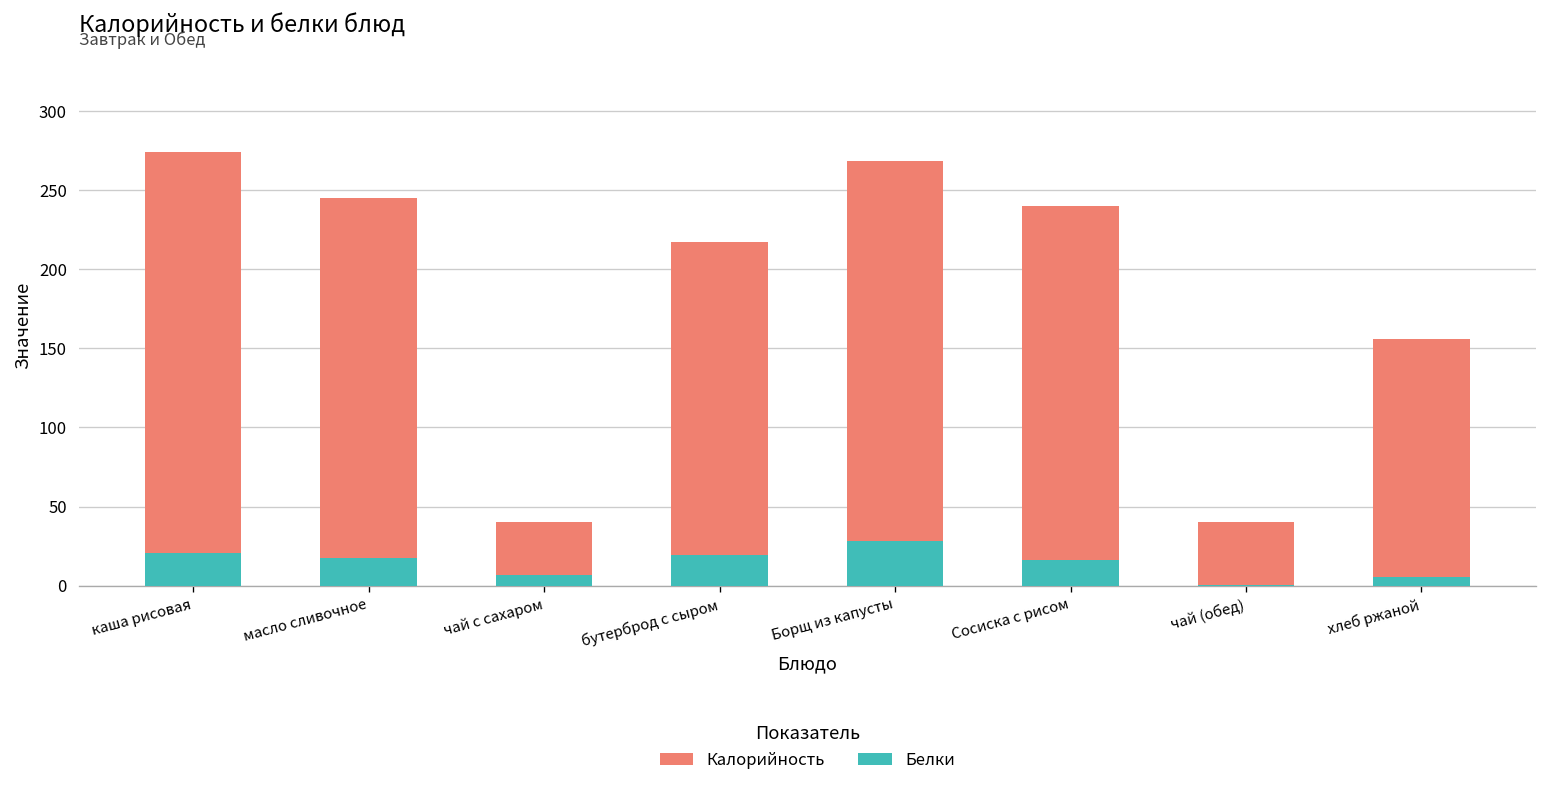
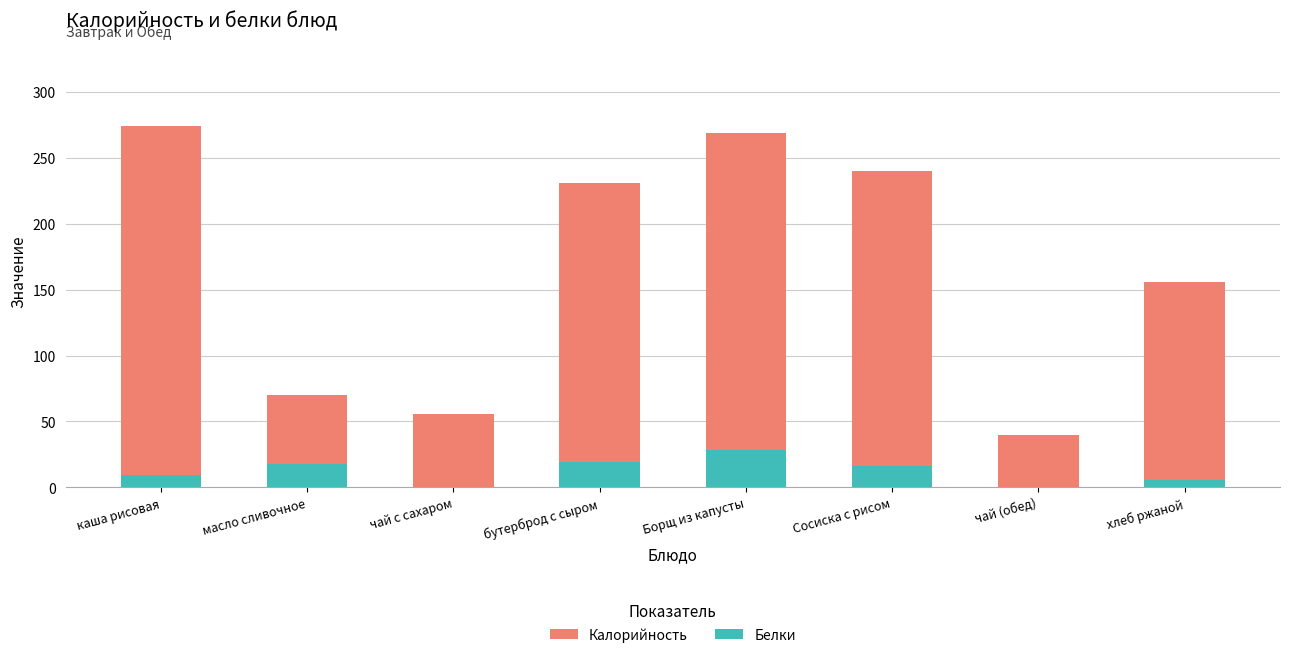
Белки, каша рисовая: 21 -> 10
Калорийность, масло сливочное: 245 -> 70
Калорийность, чай с сахаром: 40 -> 56
Белки, чай с сахаром: 7 -> 1
Калорийность, бутерброд с сыром: 217 -> 231
